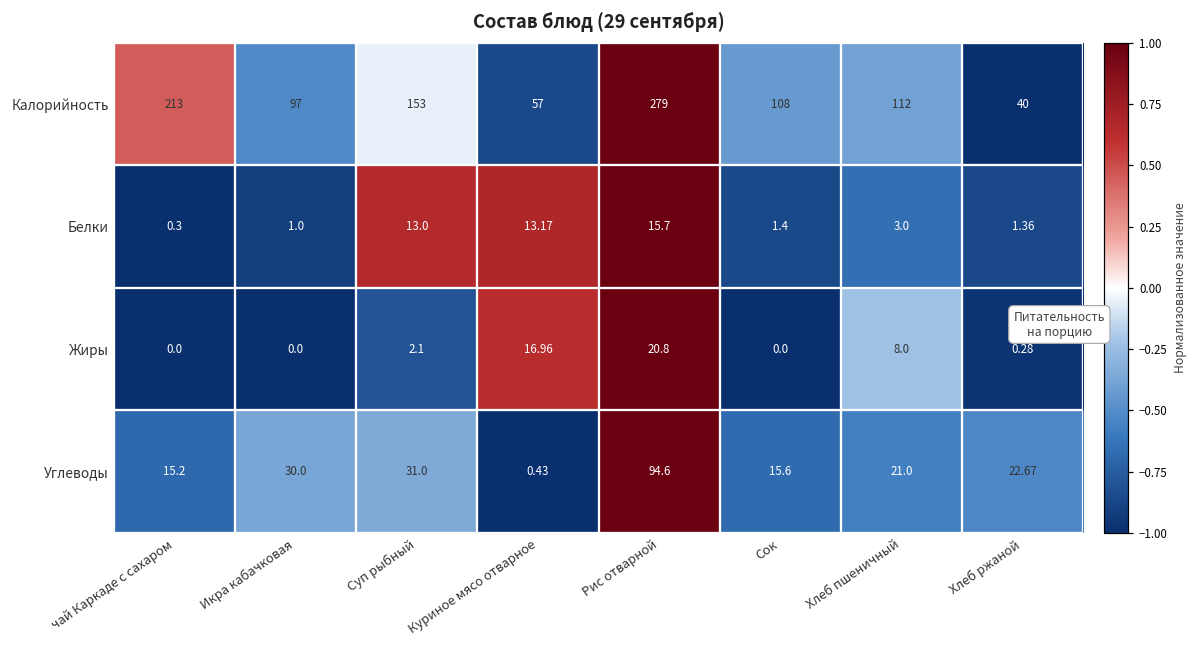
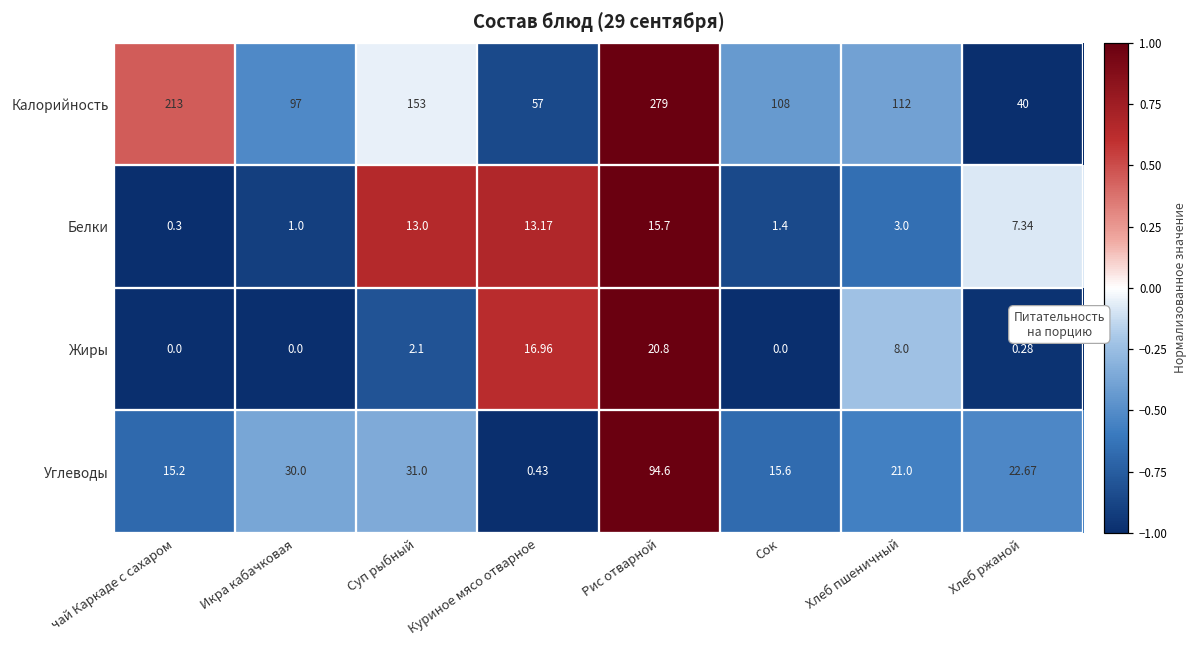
Белки, Хлеб ржаной: 1.36 -> 7.34
